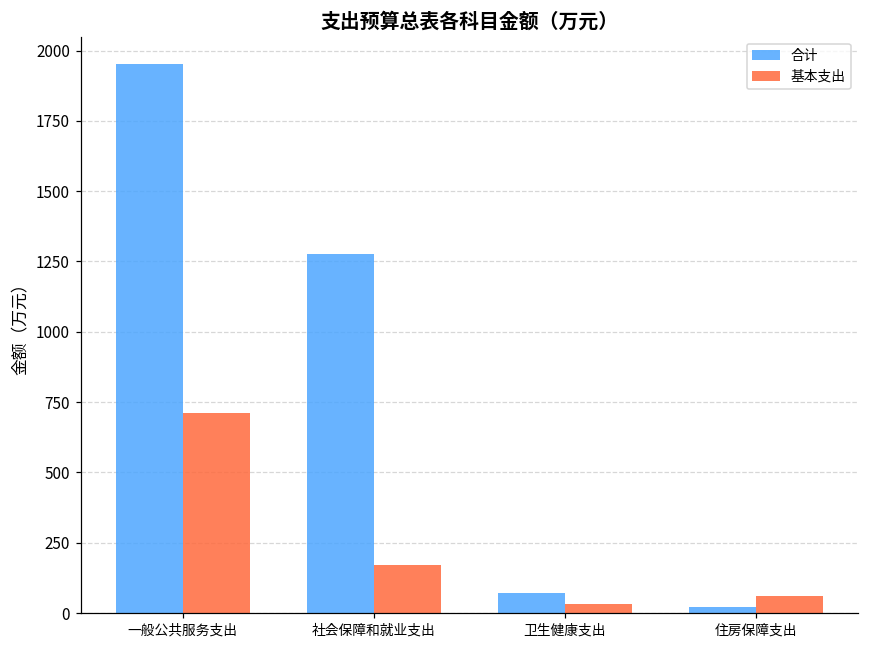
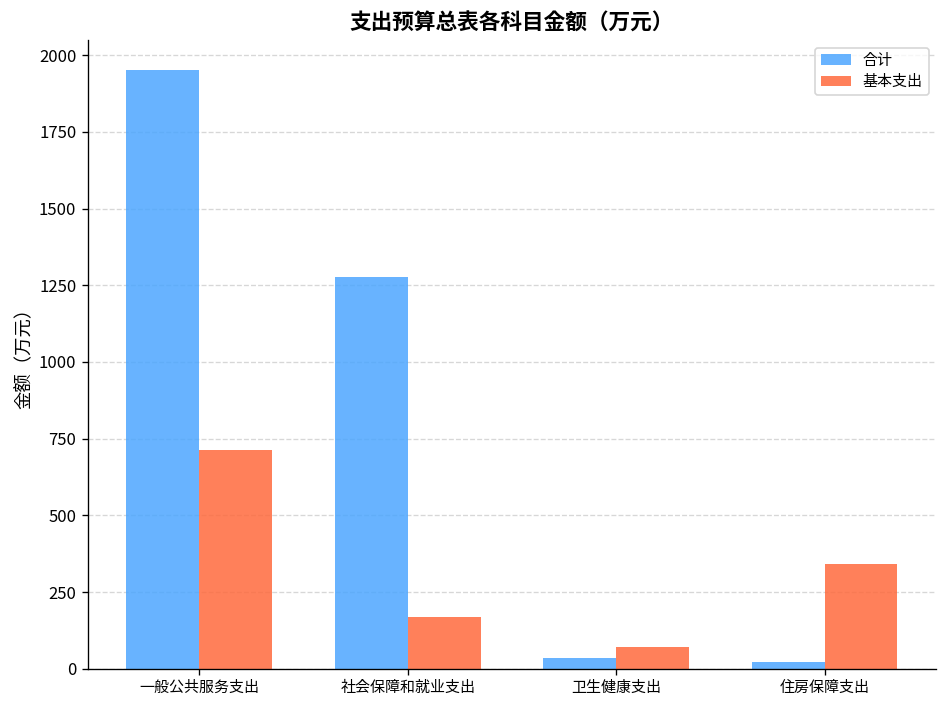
合计, 卫生健康支出: 70 -> 40
基本支出, 卫生健康支出: 30 -> 70
基本支出, 住房保障支出: 60 -> 340
